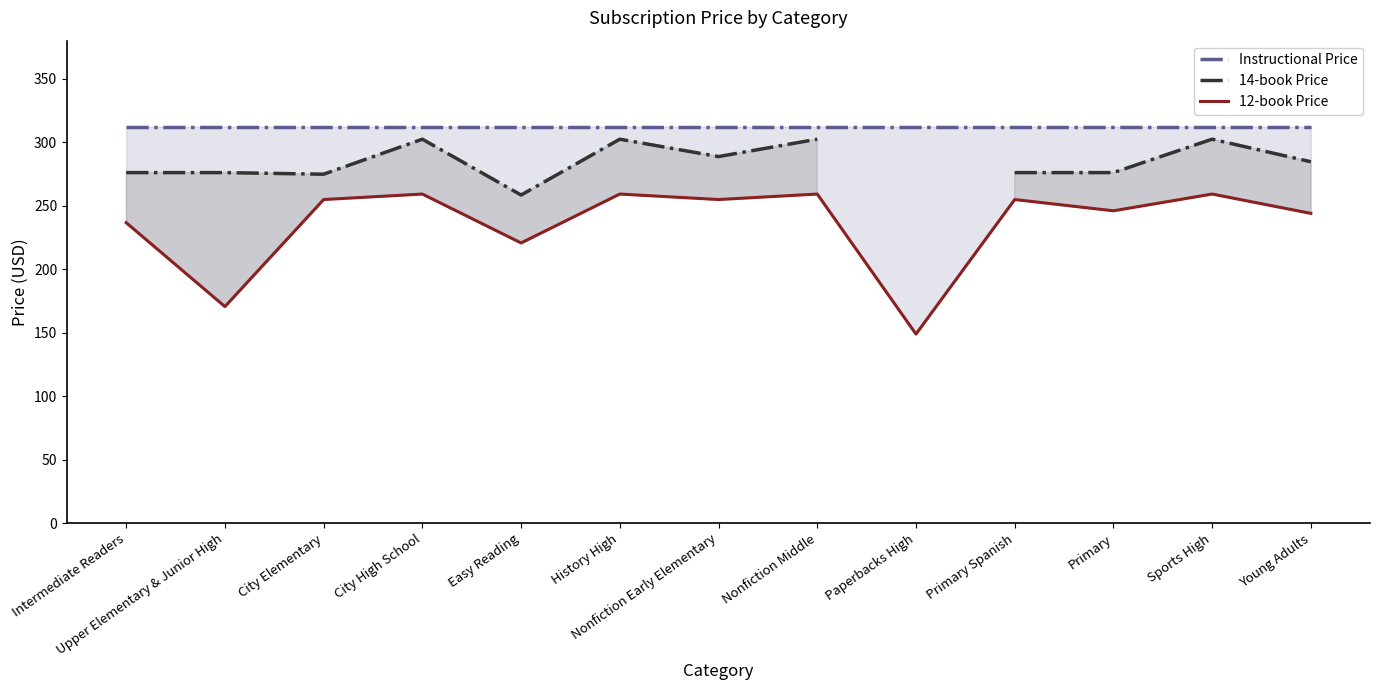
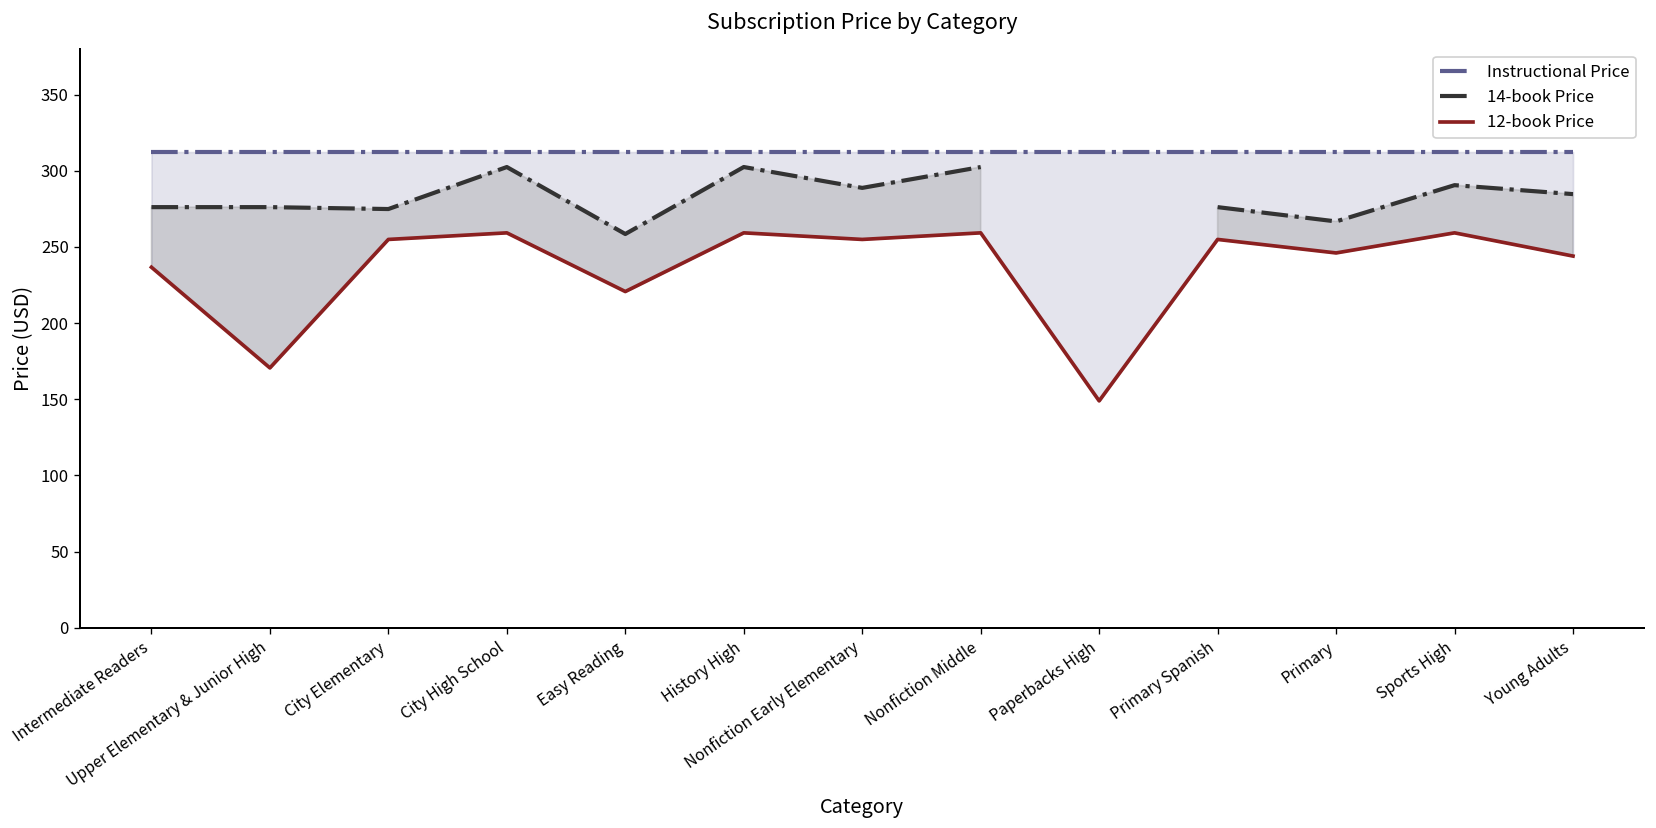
14-book Price, Primary: 276 -> 267
14-book Price, Sports High: 302 -> 291
